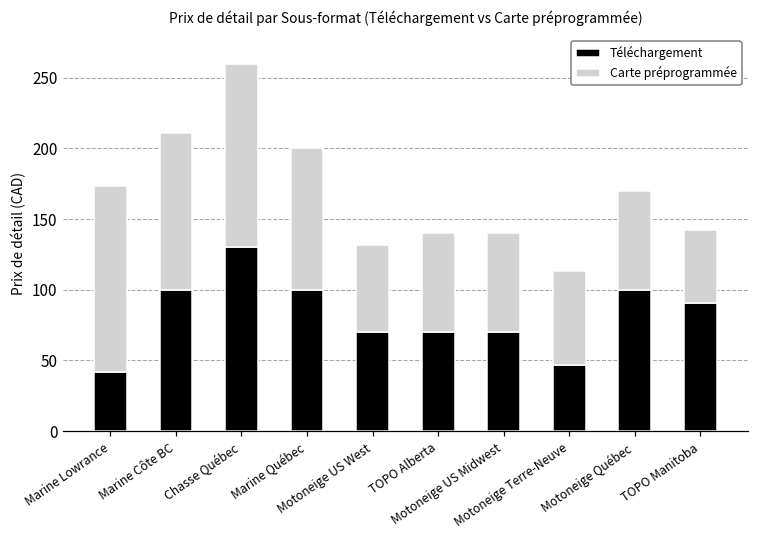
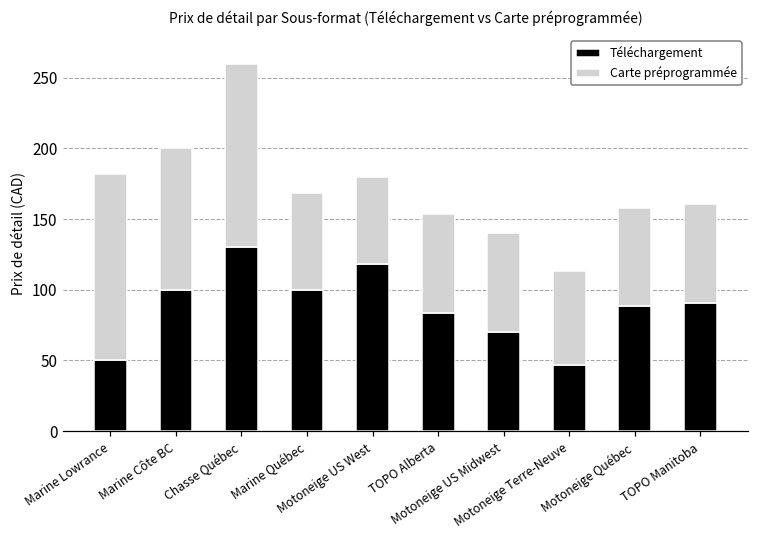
Téléchargement, Marine Lowrance: 42 -> 50
Carte préprogrammée, Marine Côte BC: 111 -> 100
Carte préprogrammée, Marine Québec: 100 -> 68
Téléchargement, Motoneige US West: 70 -> 118
Téléchargement, TOPO Alberta: 70 -> 83
Téléchargement, Motoneige Québec: 100 -> 88
Carte préprogrammée, TOPO Manitoba: 52 -> 70
